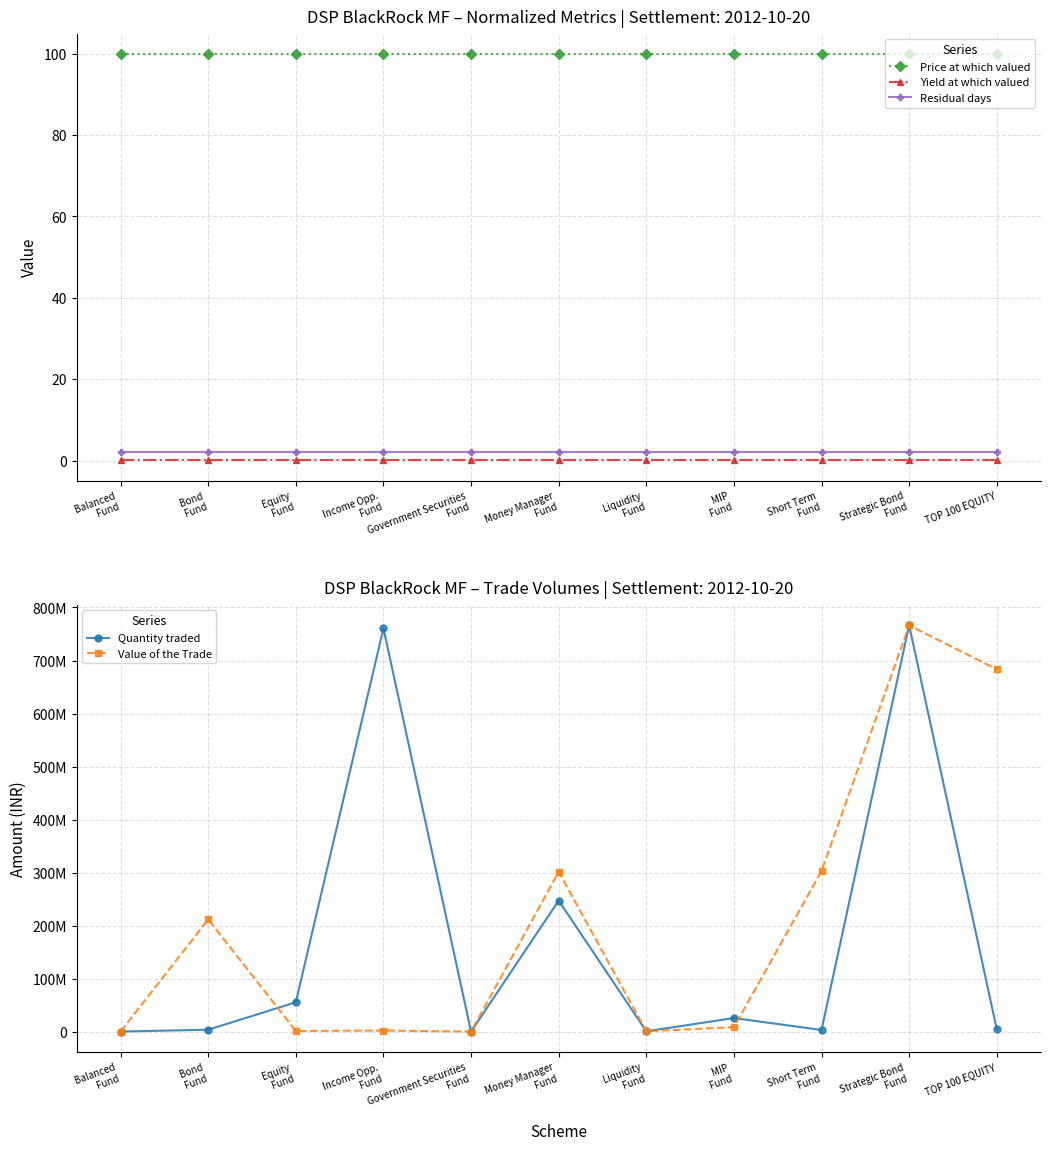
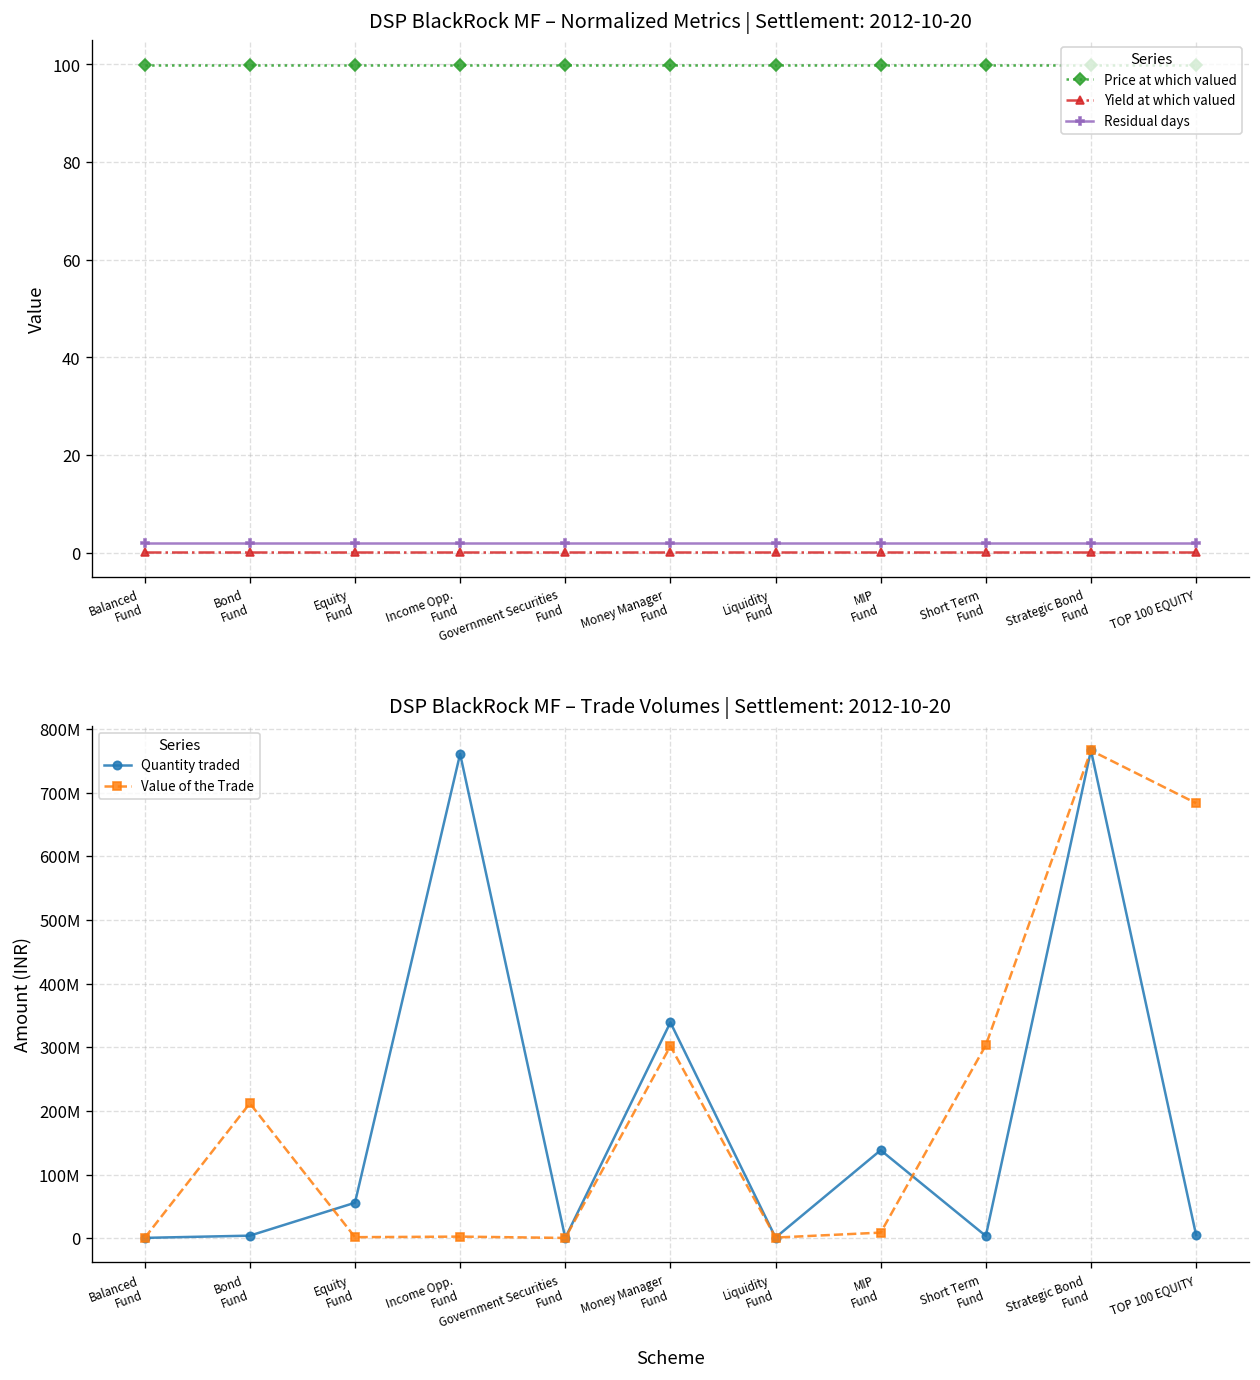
DSP BlackRock MF – Trade Volumes | Settlement: 2012-10-20, Quantity traded, Money Manager Fund: 250000000 -> 340000000
DSP BlackRock MF – Trade Volumes | Settlement: 2012-10-20, Quantity traded, MIP Fund: 30000000 -> 140000000
